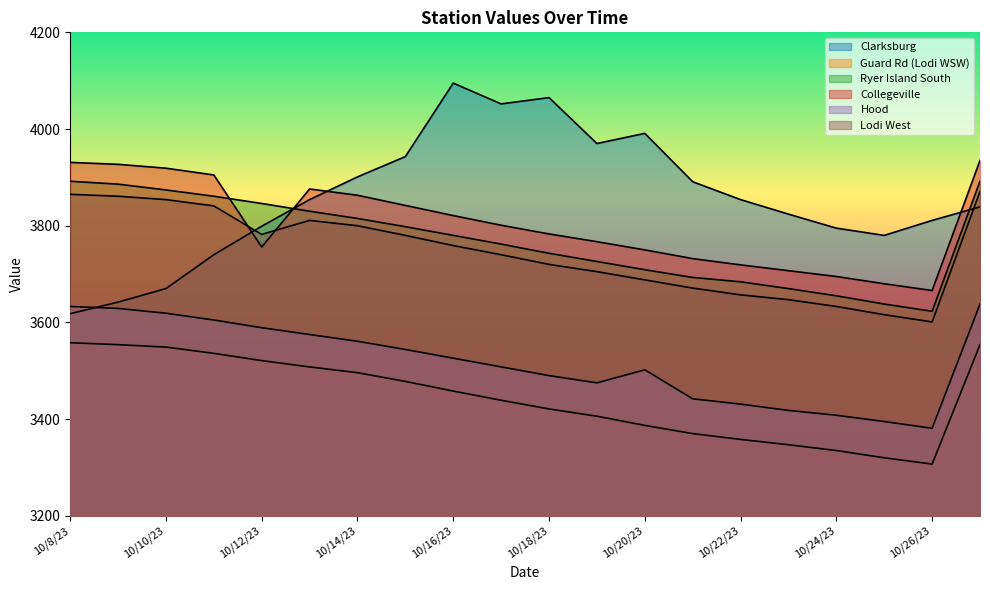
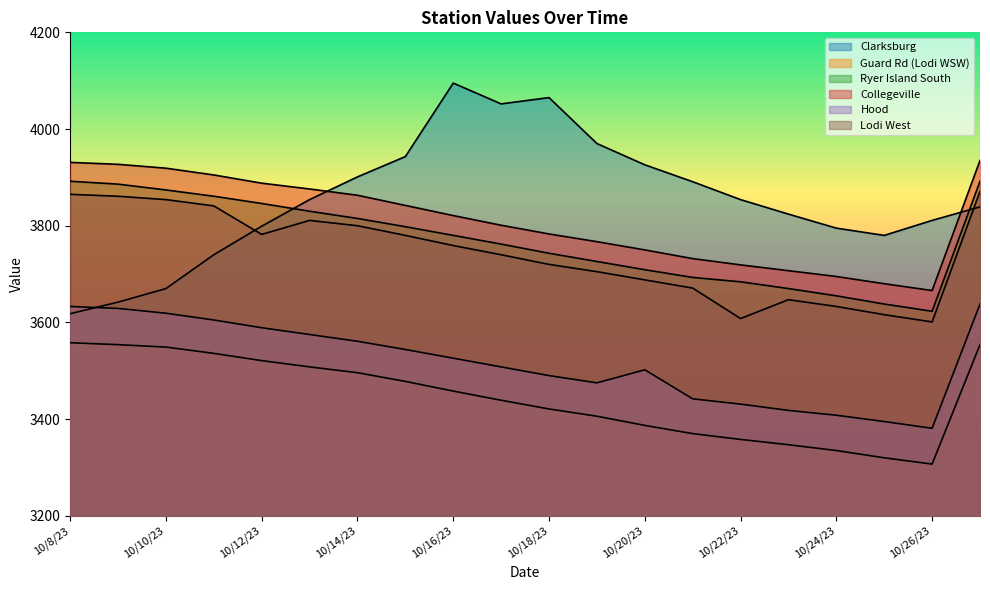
Collegeville, 10/12/23: 3760 -> 3890
Clarksburg, 10/20/23: 3990 -> 3930
Lodi West, 10/22/23: 3660 -> 3610
